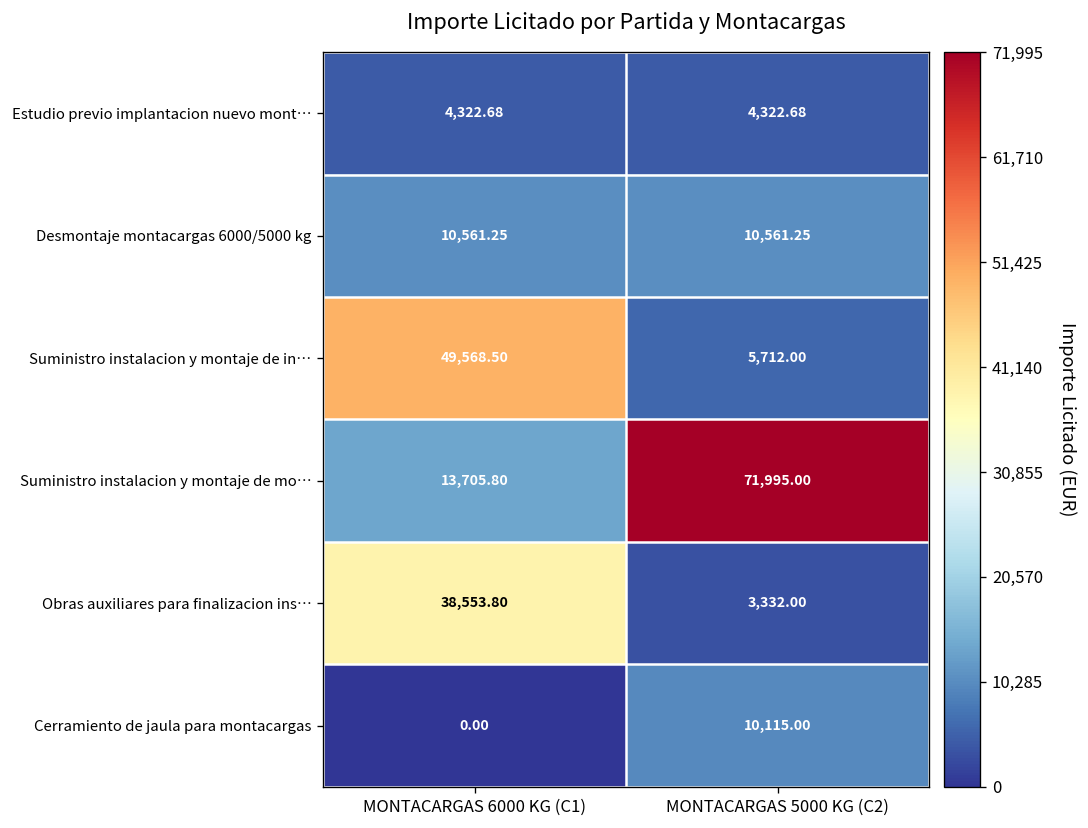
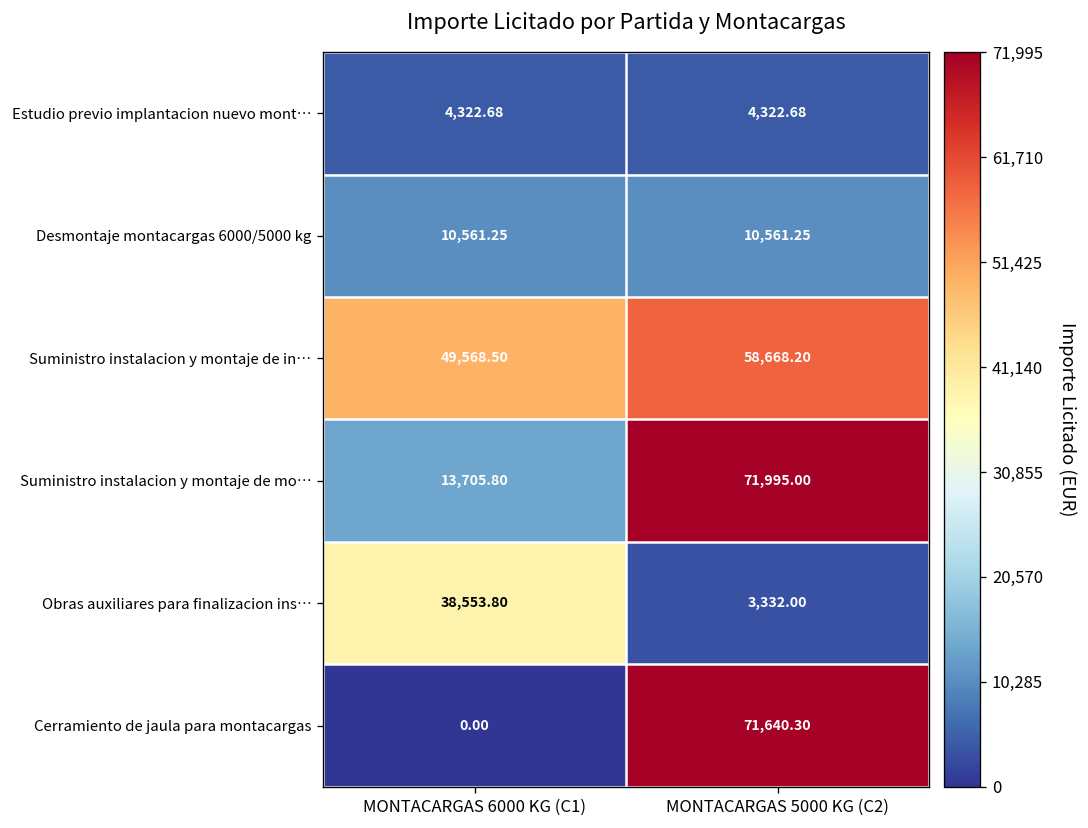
Suministro instalacion y montaje de in…, MONTACARGAS 5000 KG (C2): 5,712.00 -> 58,668.20
Cerramiento de jaula para montacargas, MONTACARGAS 5000 KG (C2): 10,115.00 -> 71,640.30
